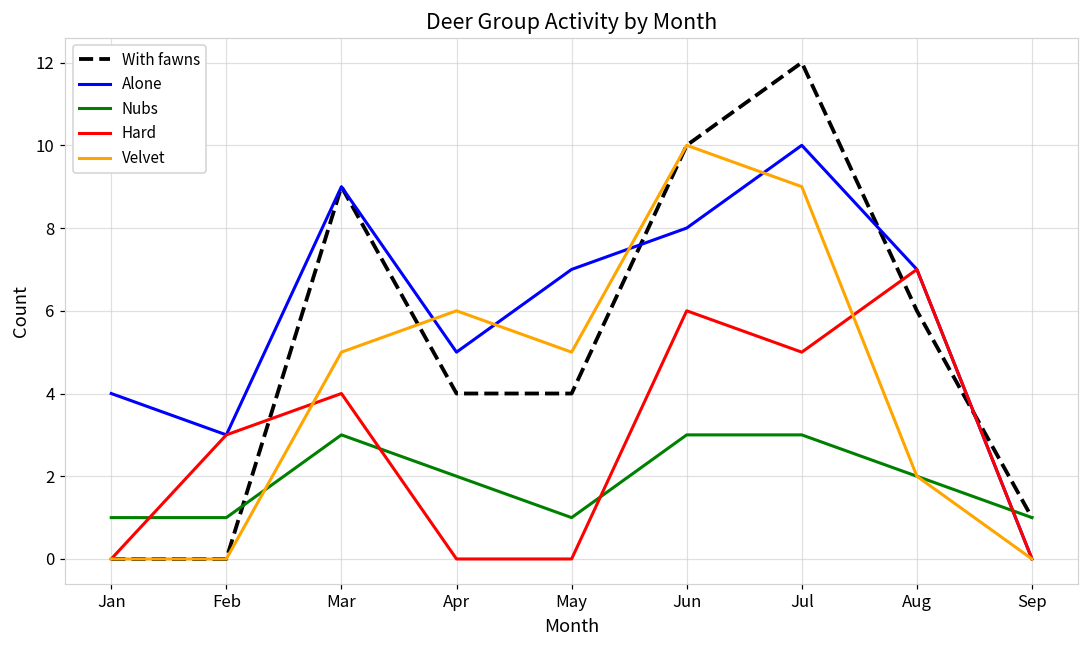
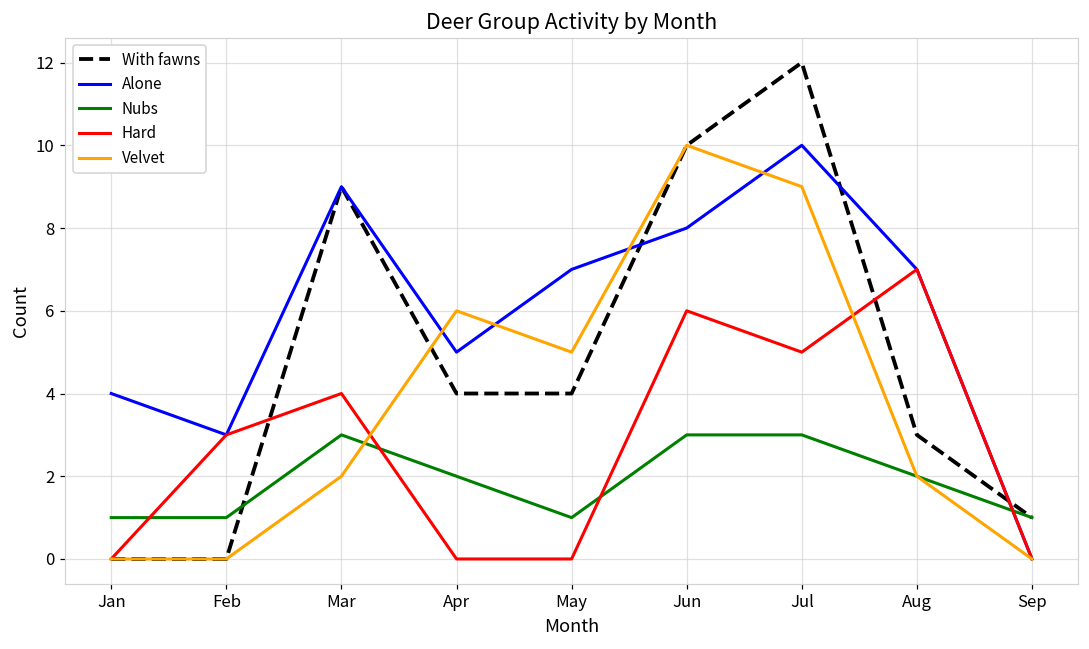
Velvet, Mar: 5 -> 2
With fawns, Aug: 6 -> 3
